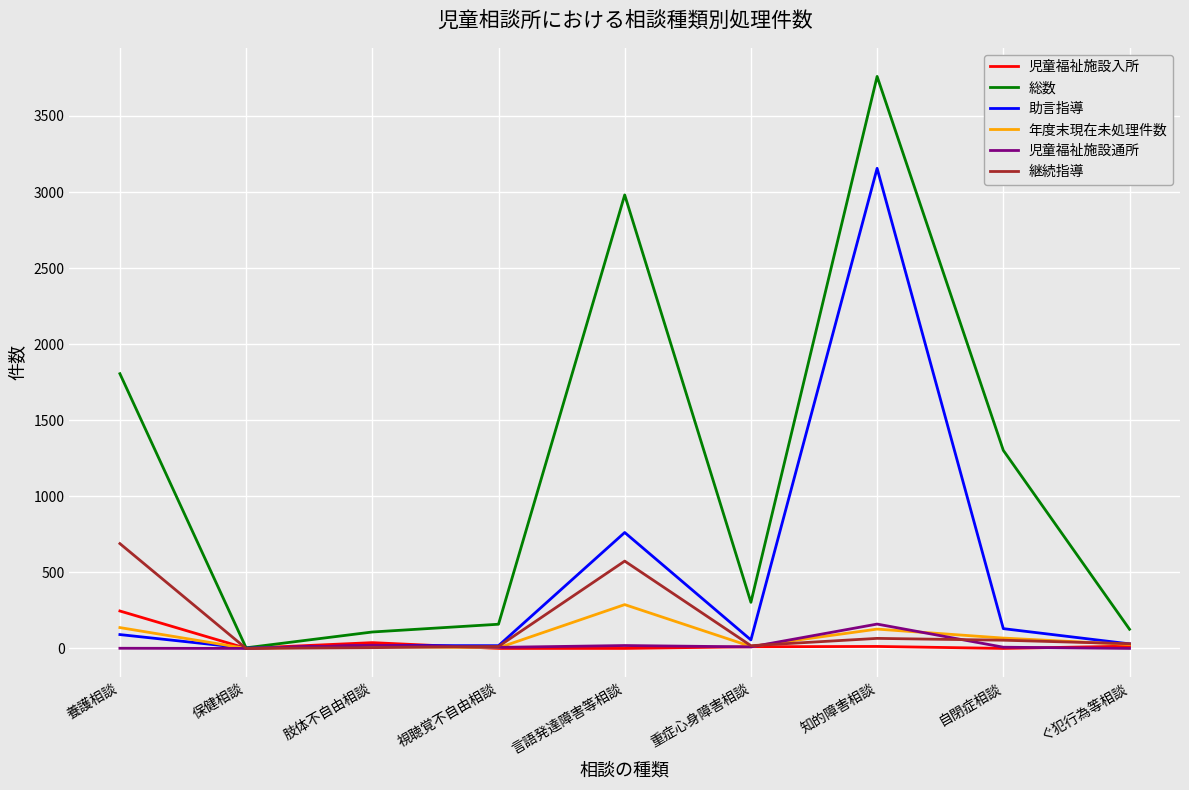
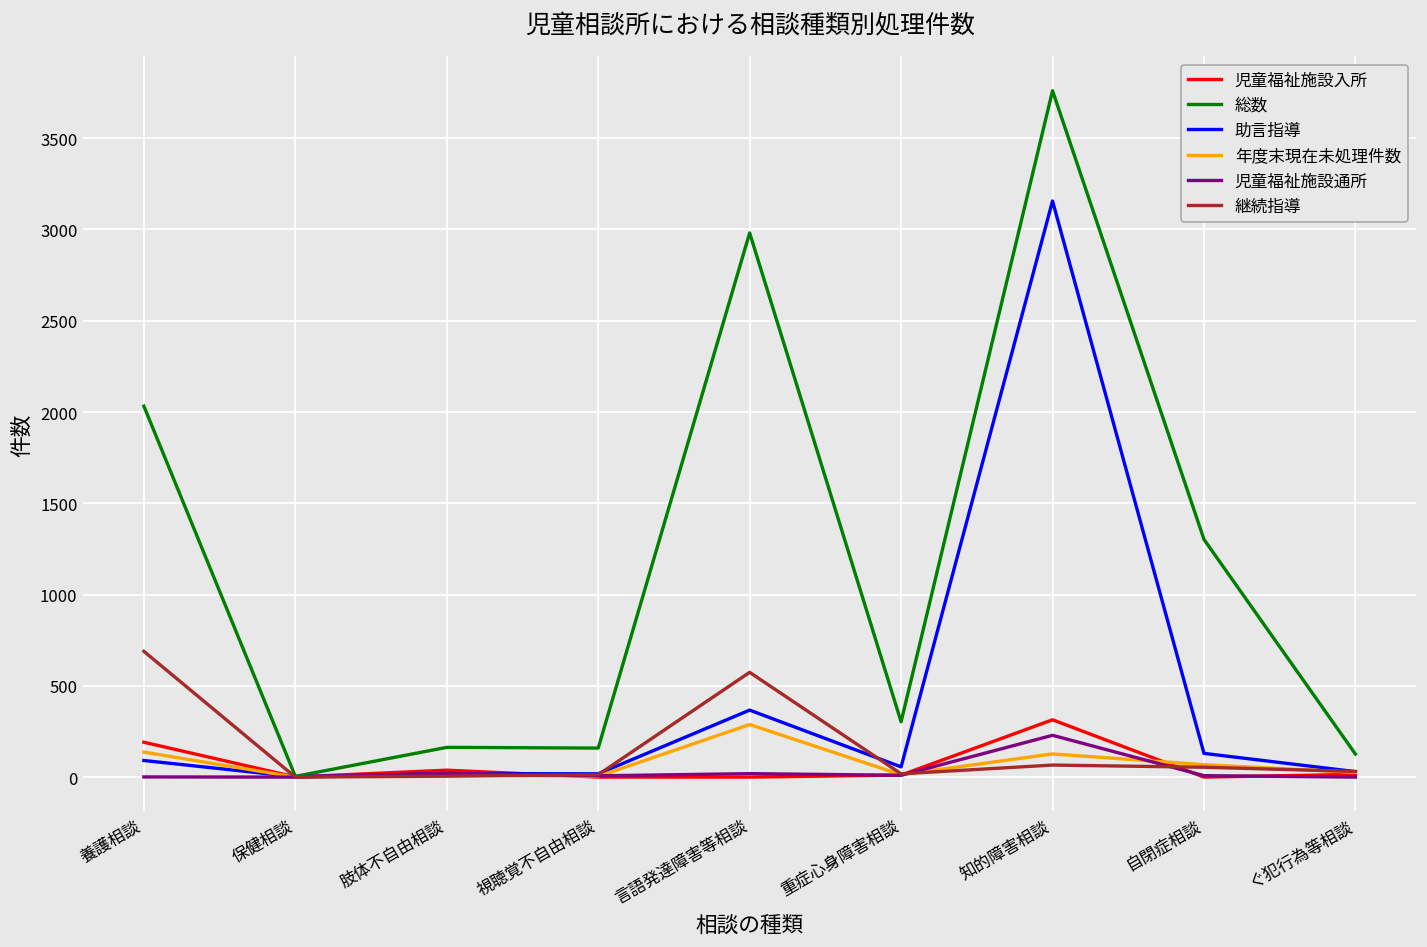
児童福祉施設入所, 養護相談: 250 -> 190
総数, 養護相談: 1810 -> 2030
総数, 肢体不自由相談: 110 -> 160
助言指導, 言語発達障害等相談: 760 -> 370
児童福祉施設入所, 知的障害相談: 10 -> 310
児童福祉施設通所, 知的障害相談: 160 -> 230
